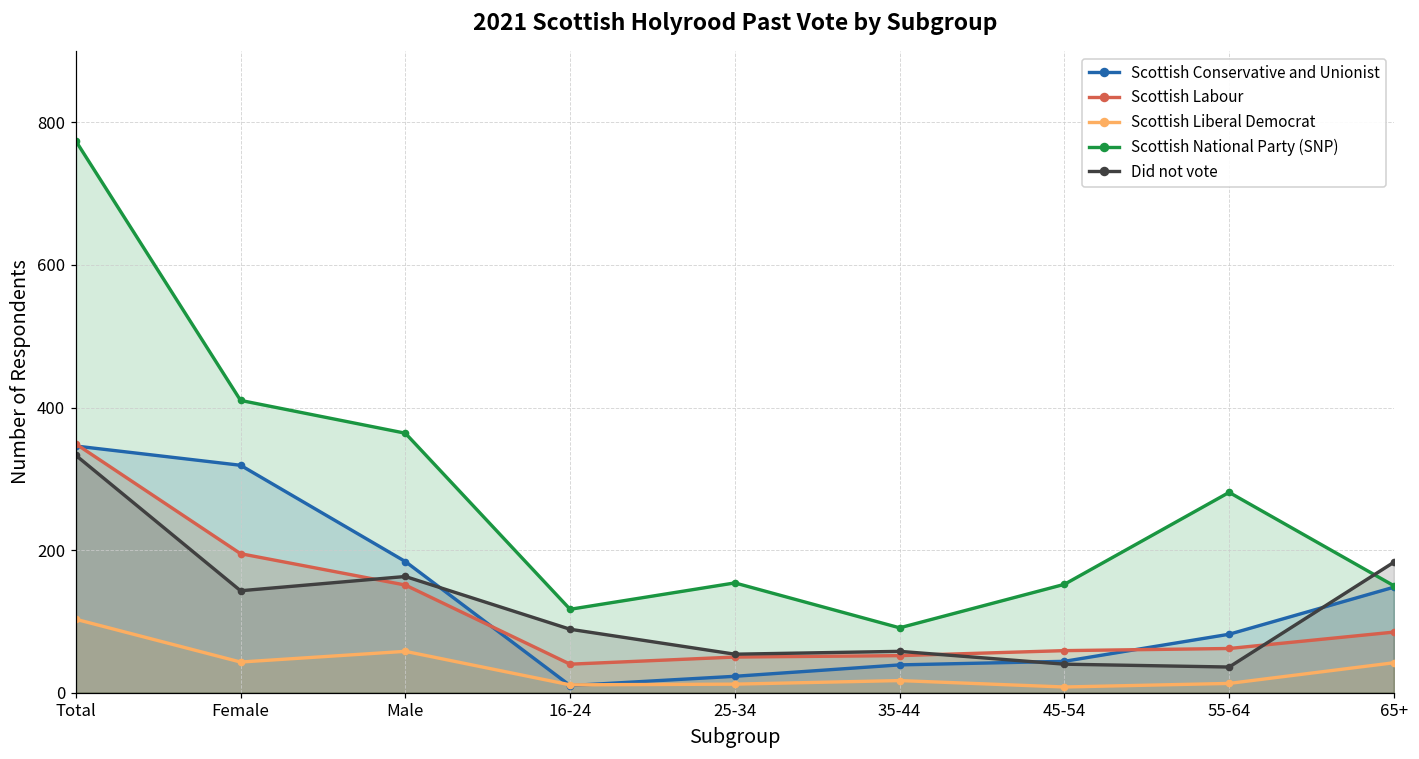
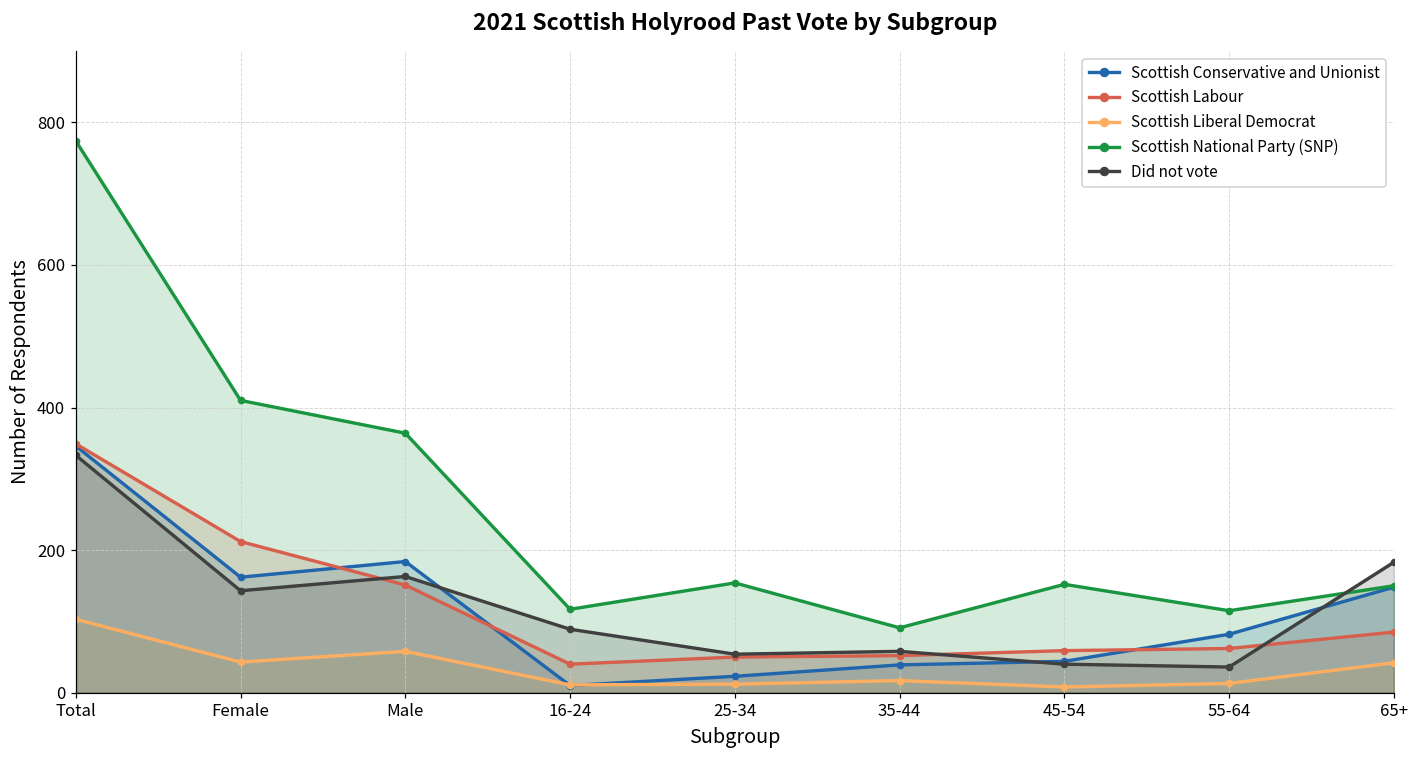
Scottish Conservative and Unionist, Female: 320 -> 160
Scottish Labour, Female: 200 -> 210
Scottish National Party (SNP), 55-64: 280 -> 120
